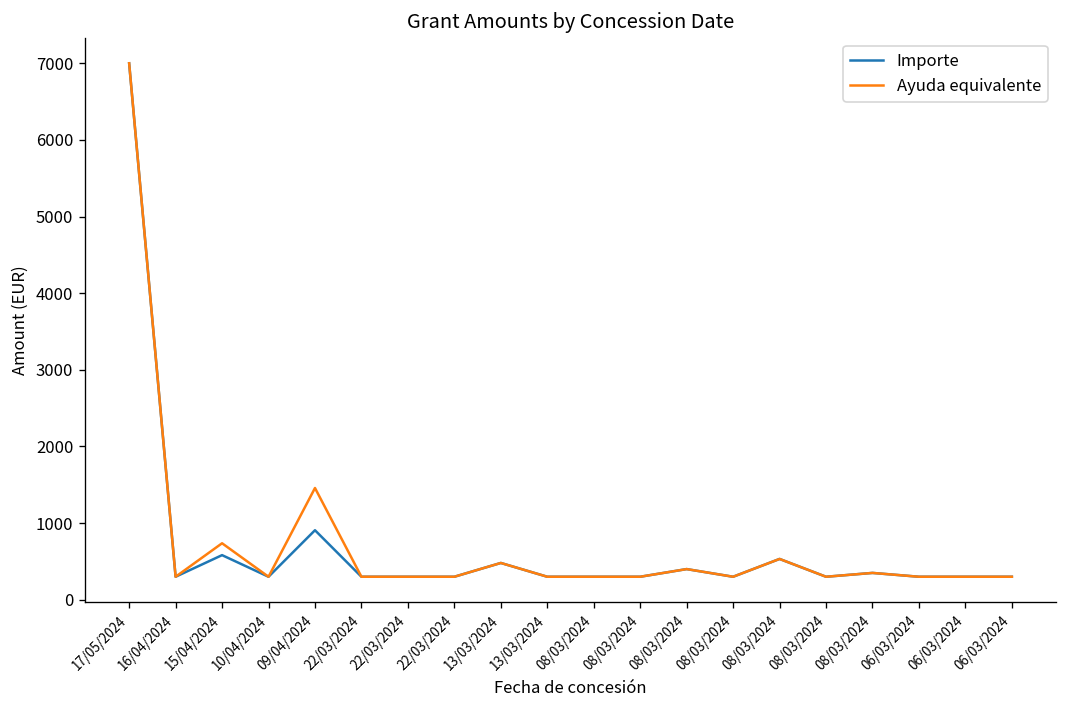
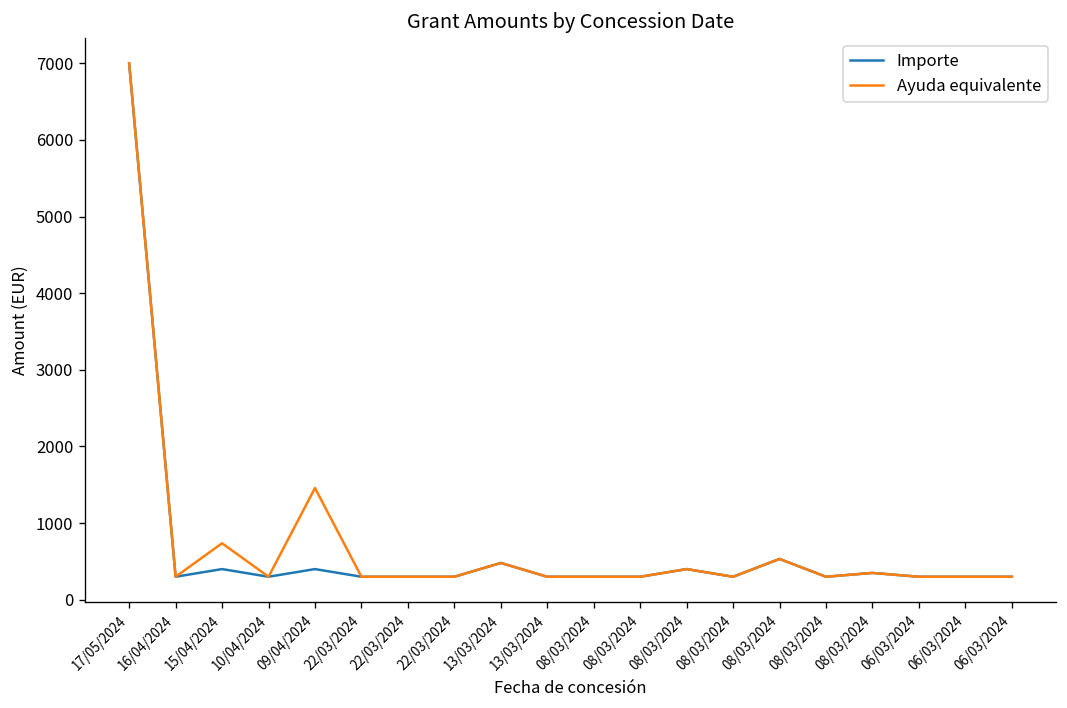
Importe, 15/04/2024: 600 -> 400
Importe, 09/04/2024: 900 -> 400
